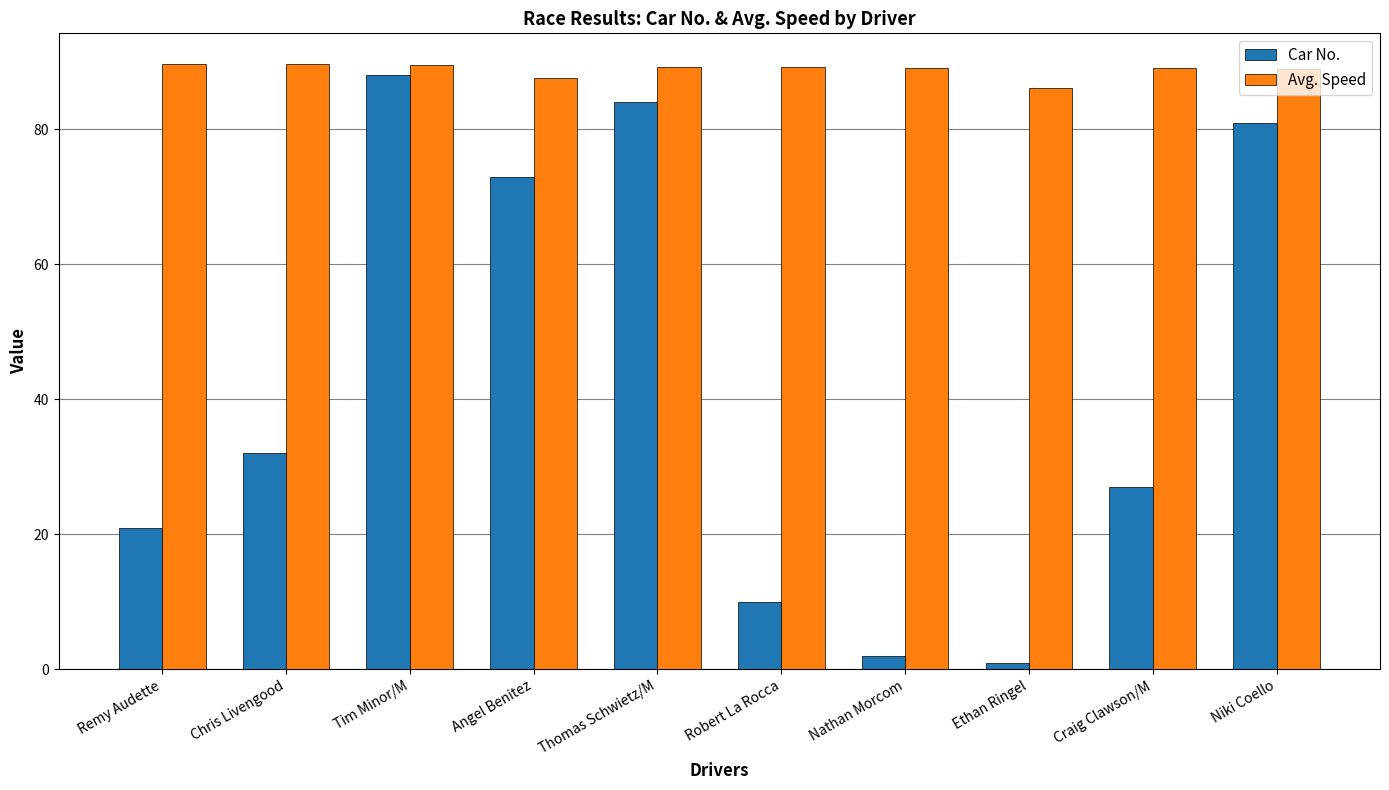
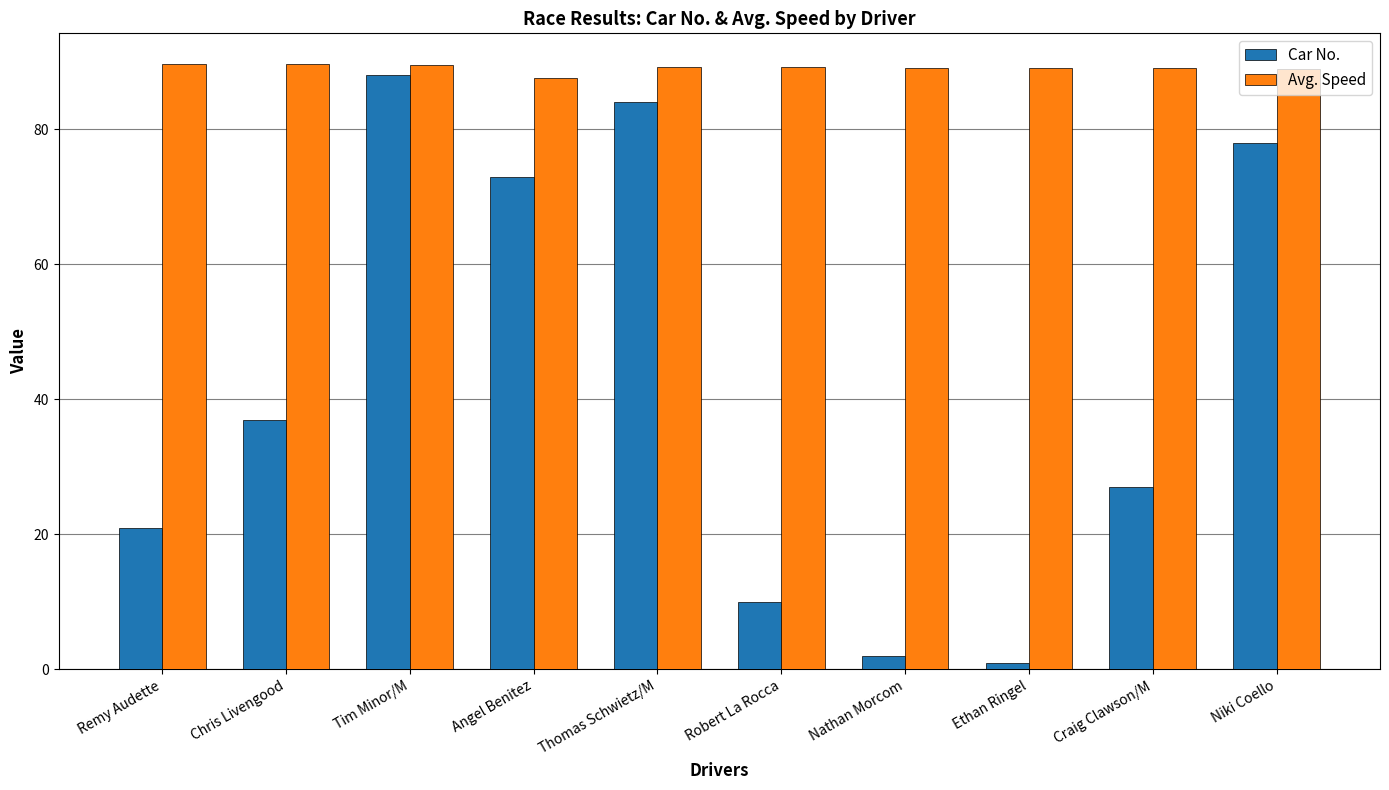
Car No., Chris Livengood: 32 -> 37
Avg. Speed, Ethan Ringel: 86 -> 89
Car No., Niki Coello: 81 -> 78
